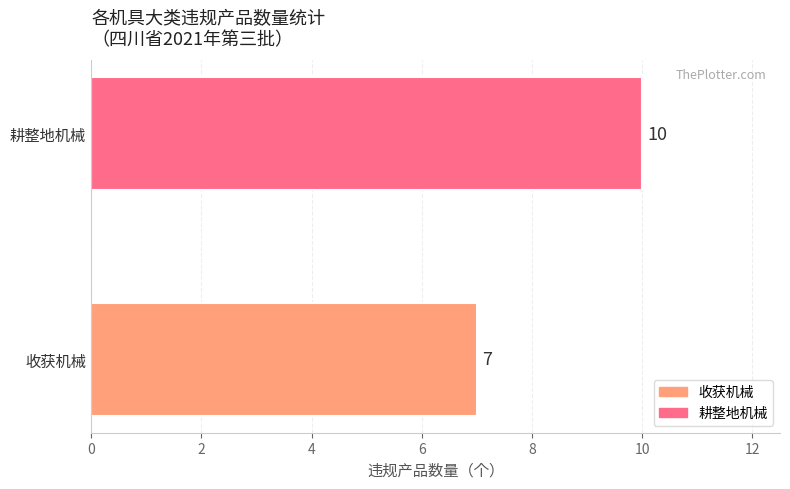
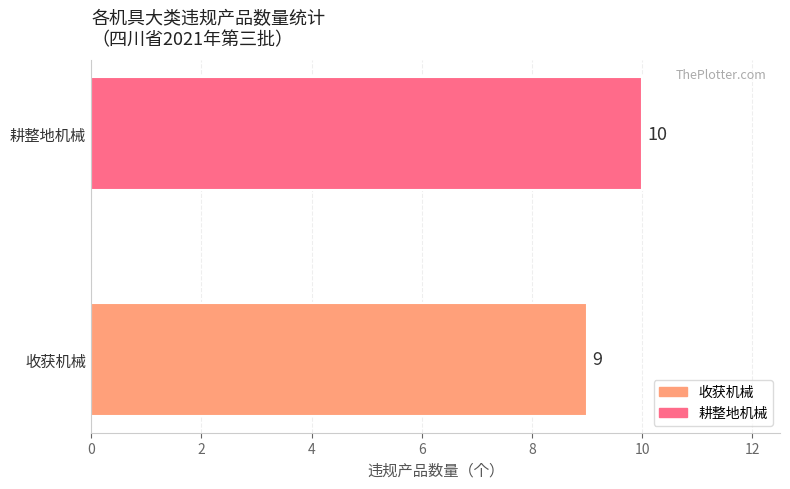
收获机械: 7 -> 9
